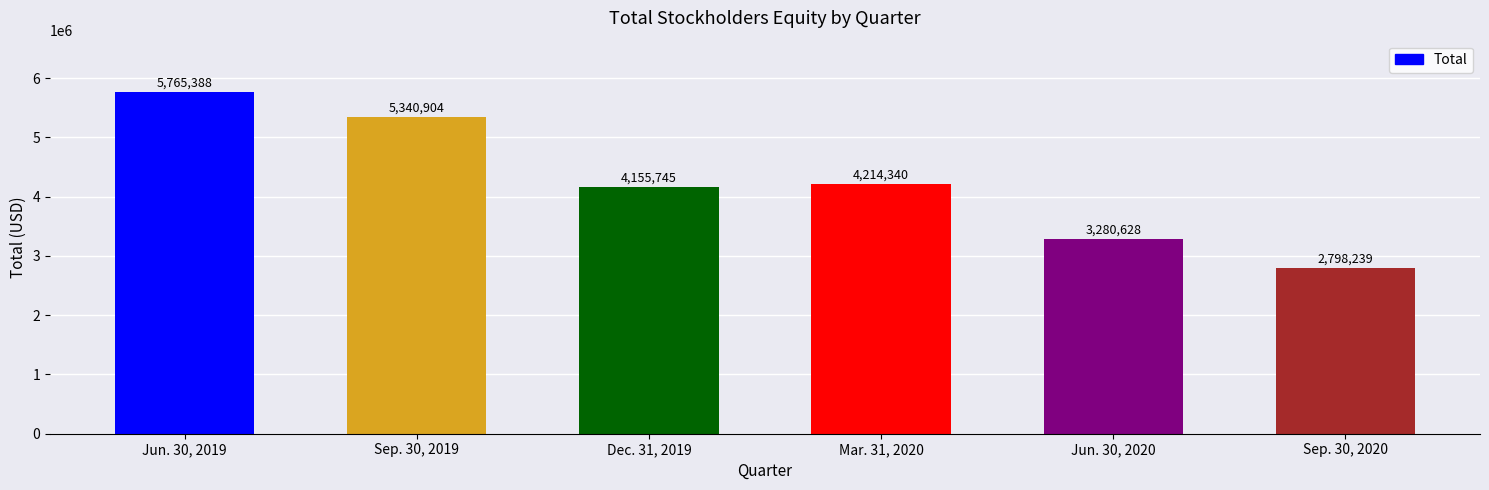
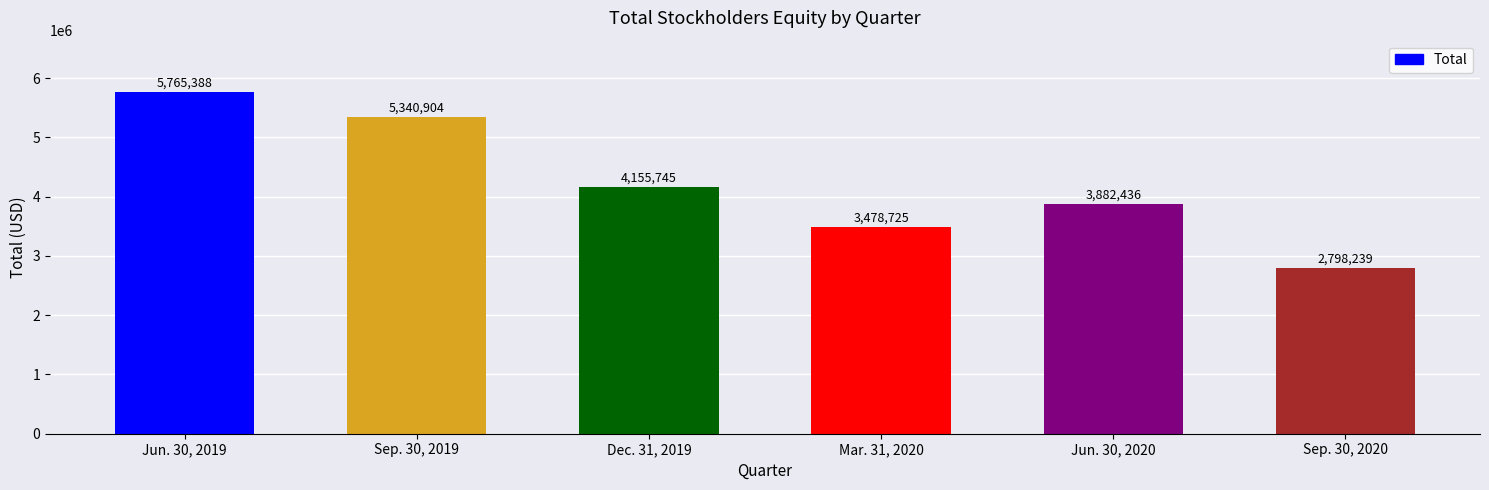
Mar. 31, 2020: 4,214,340 -> 3,478,725
Jun. 30, 2020: 3,280,628 -> 3,882,436
